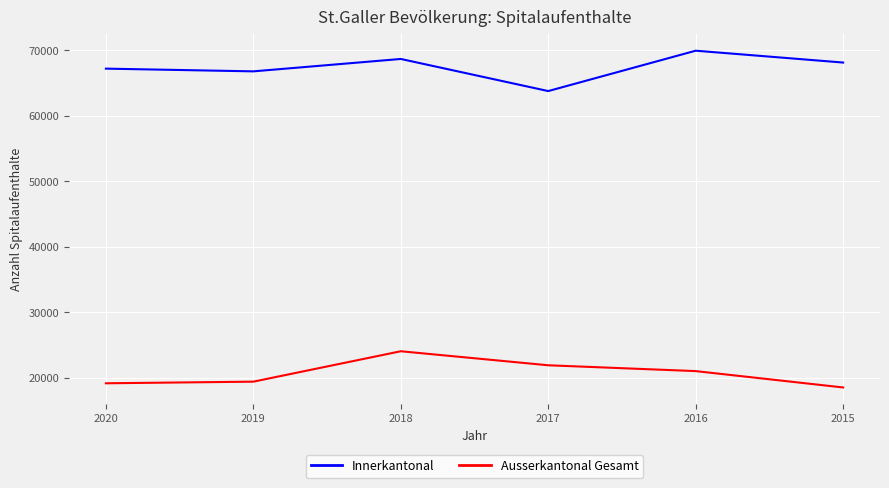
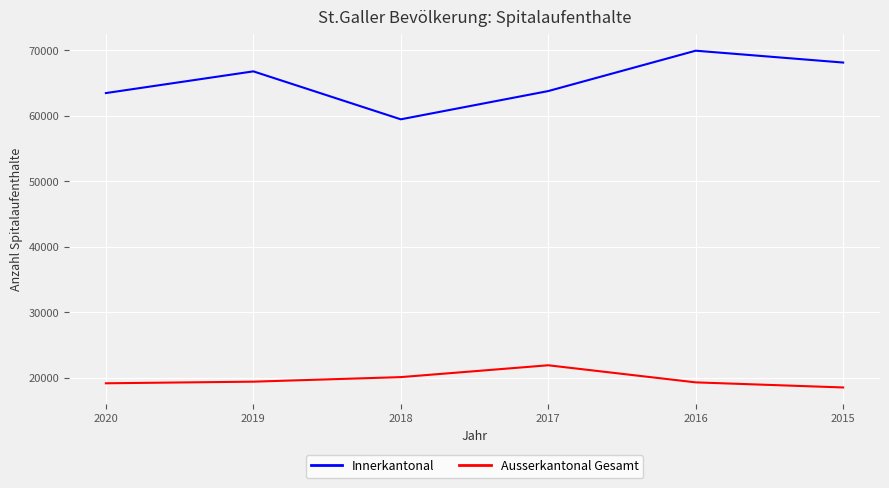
Innerkantonal, 2020: 67000 -> 63000
Innerkantonal, 2018: 69000 -> 59000
Ausserkantonal Gesamt, 2018: 24000 -> 20000
Ausserkantonal Gesamt, 2016: 21000 -> 19000
